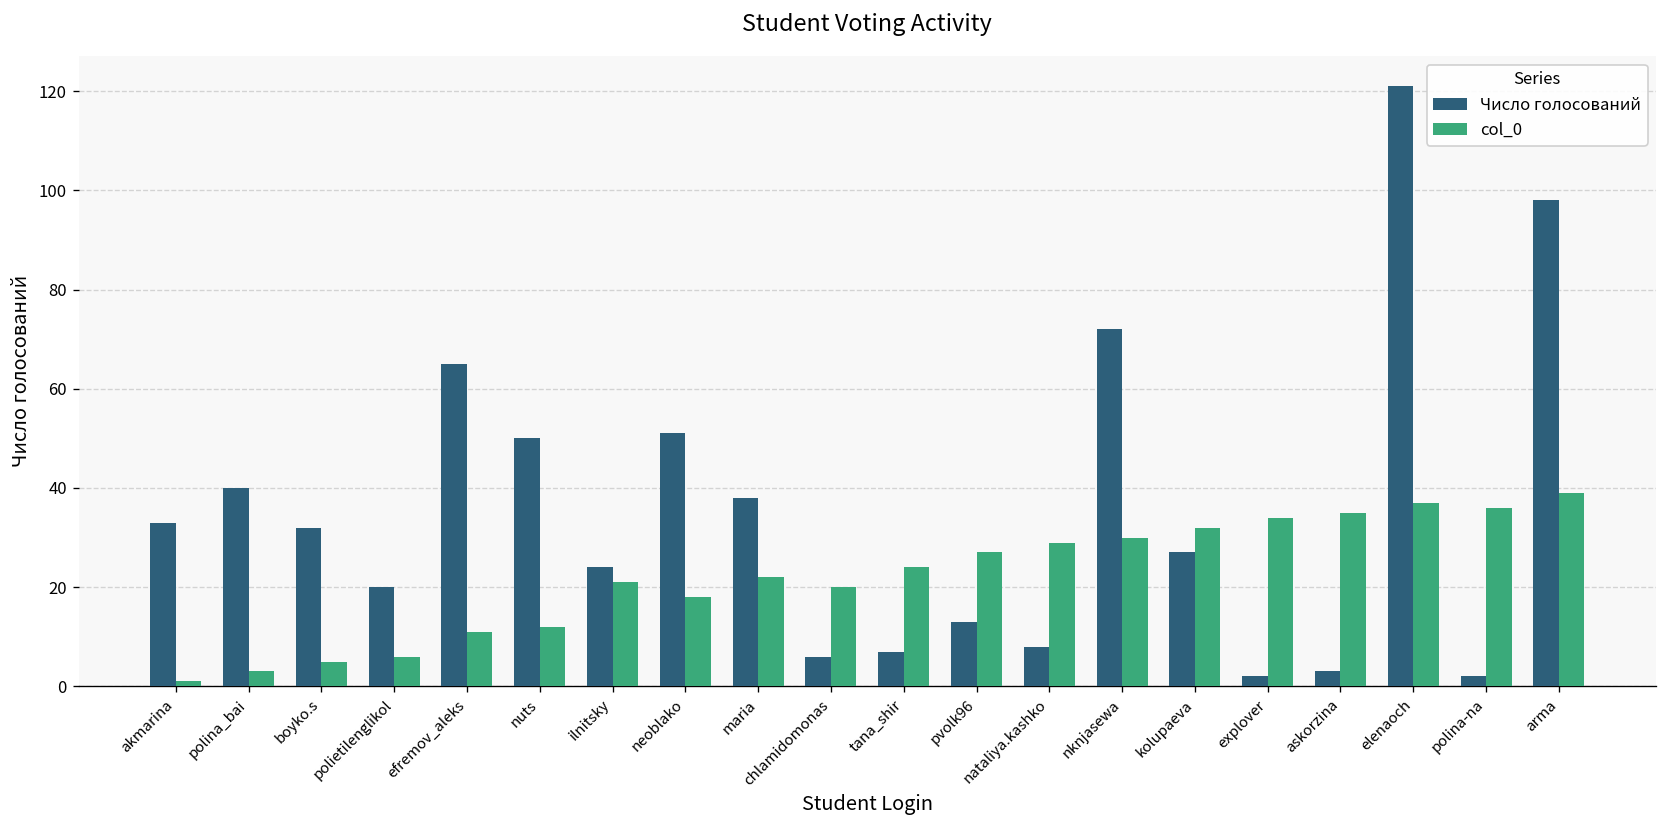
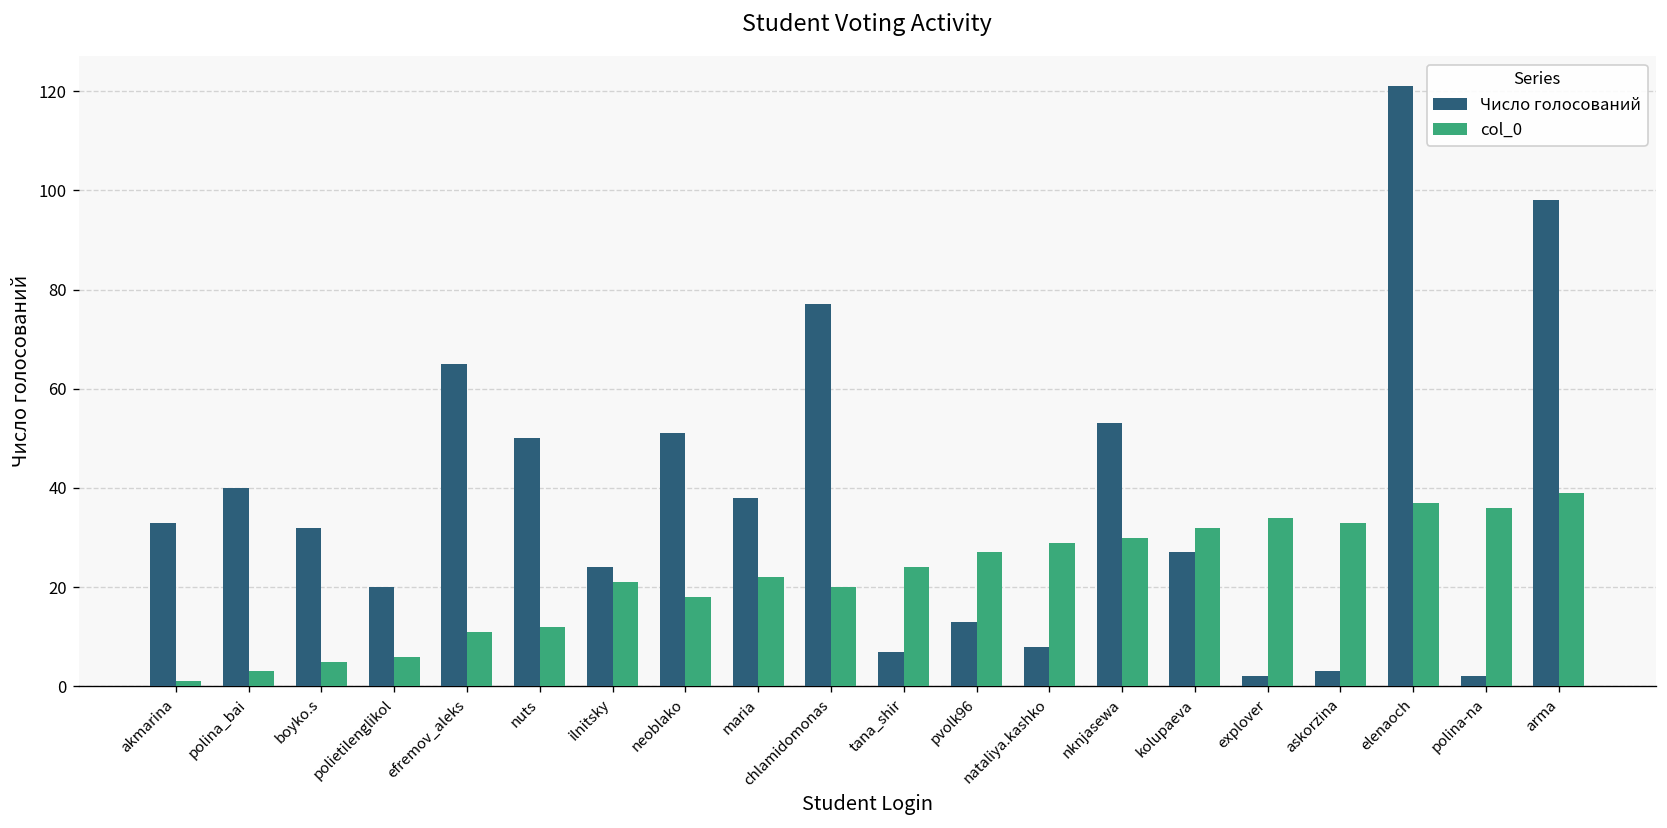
Число голосований, chlamidomonas: 6 -> 77
Число голосований, nknjasewa: 72 -> 53
col_0, askorzina: 35 -> 33
